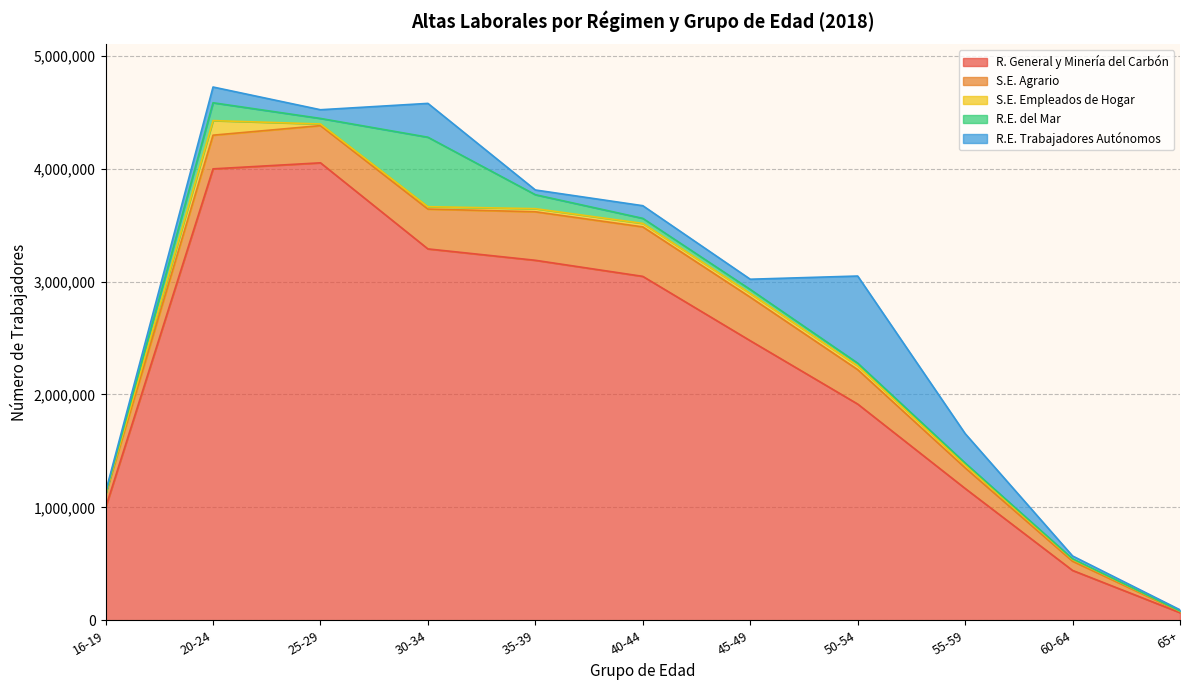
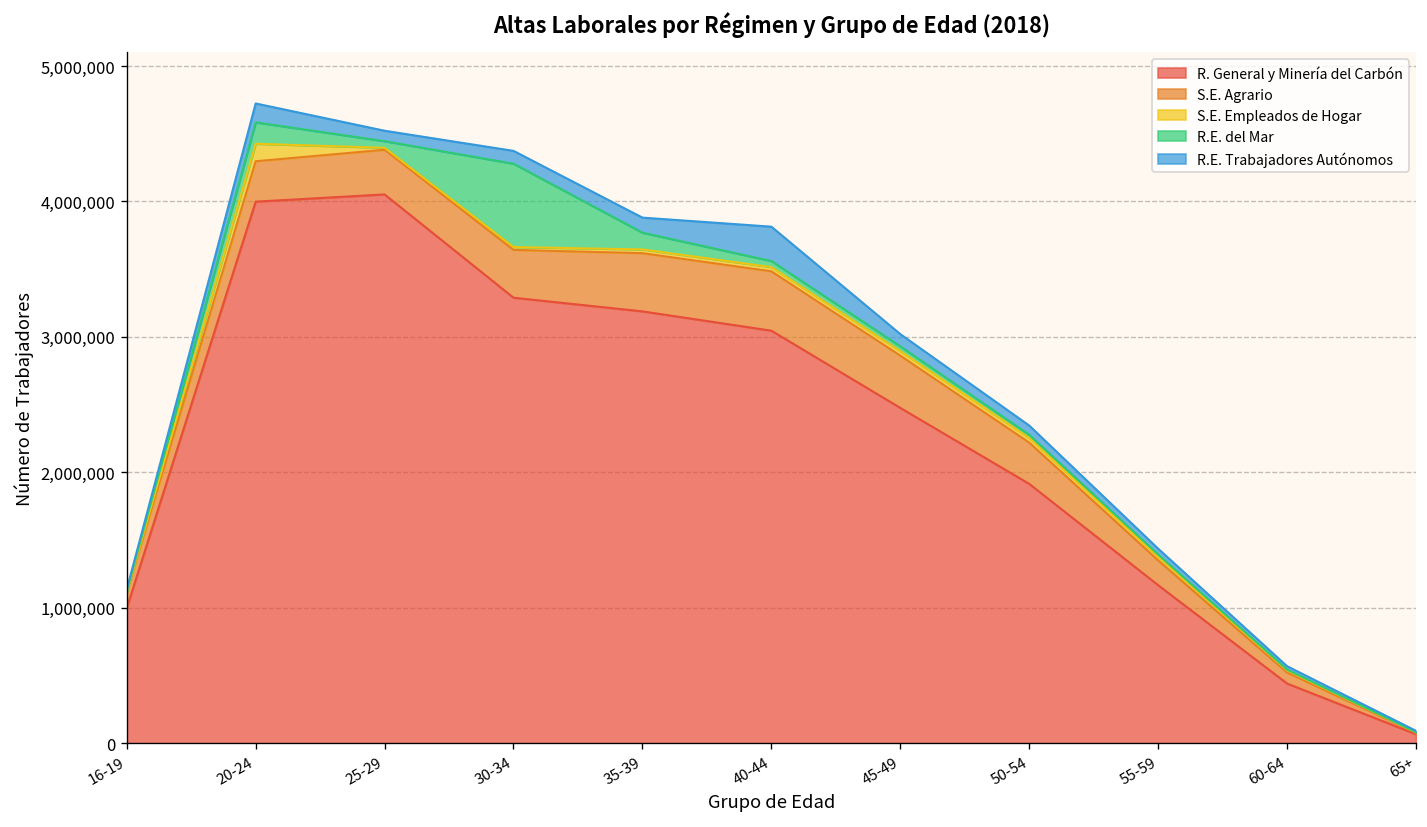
R.E. Trabajadores Autónomos, 30-34: 300,000 -> 90,000
R.E. Trabajadores Autónomos, 35-39: 40,000 -> 110,000
R.E. Trabajadores Autónomos, 40-44: 110,000 -> 250,000
R.E. Trabajadores Autónomos, 50-54: 770,000 -> 70,000
R.E. Trabajadores Autónomos, 55-59: 260,000 -> 40,000
